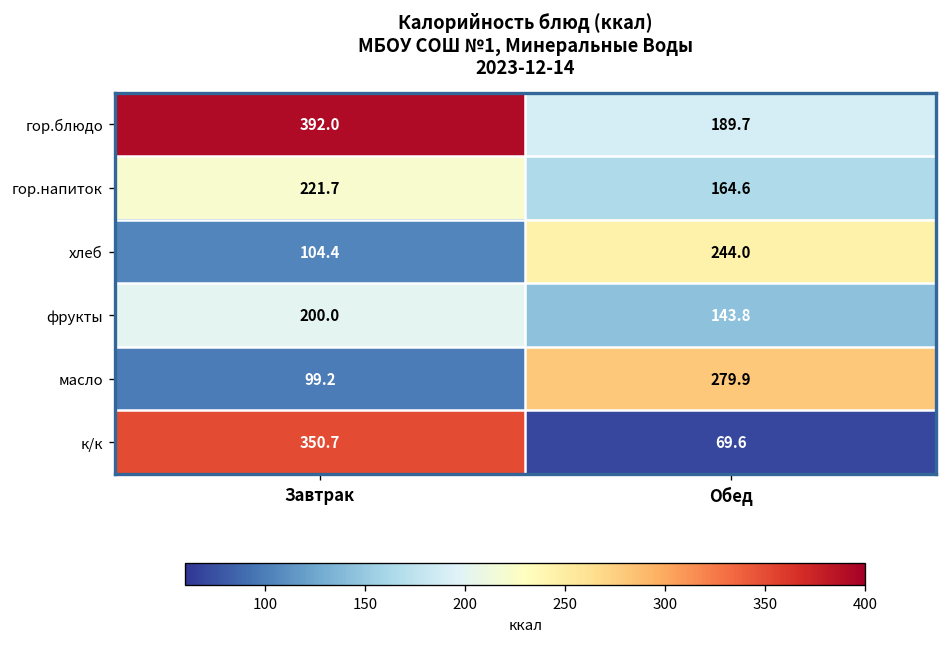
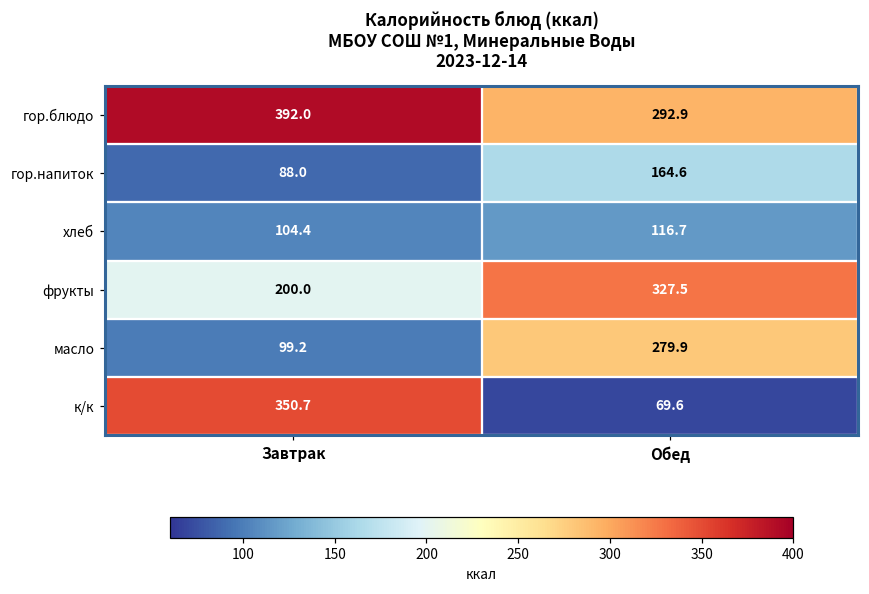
гор.блюдо, Обед: 189.7 -> 292.9
гор.напиток, Завтрак: 221.7 -> 88.0
хлеб, Обед: 244.0 -> 116.7
фрукты, Обед: 143.8 -> 327.5
